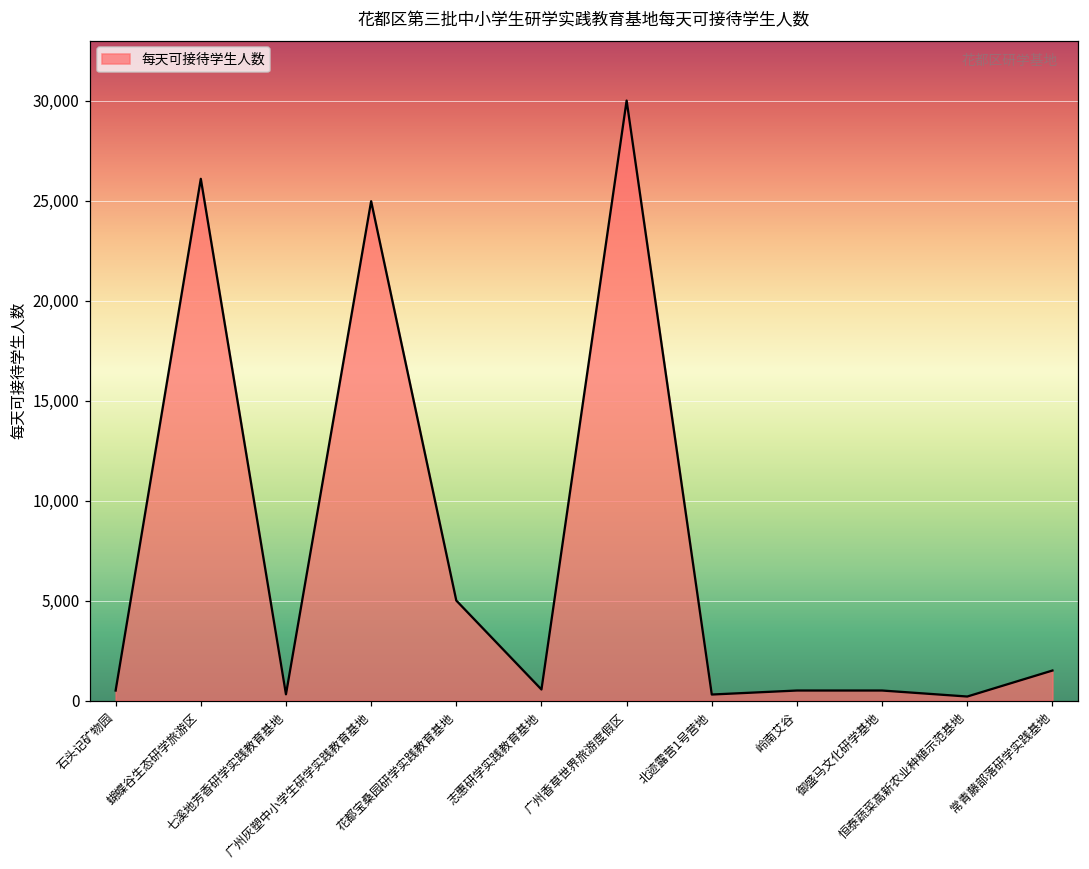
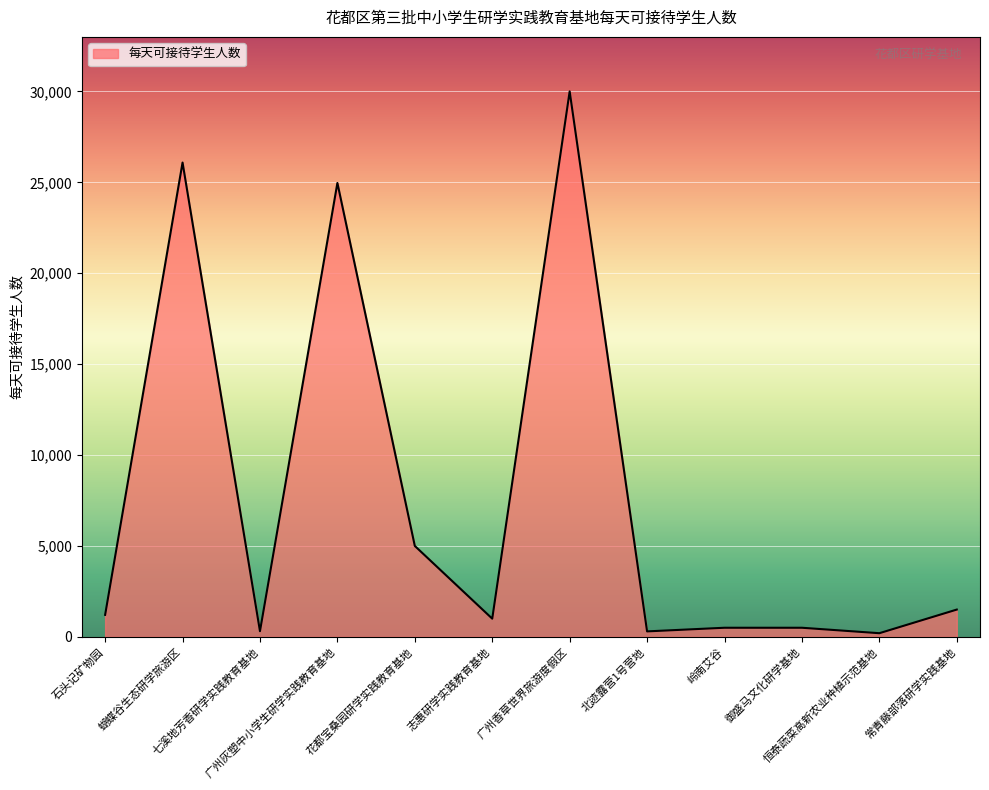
石头记矿物园: 500 -> 1,200
志惠研学实践教育基地: 600 -> 1,000
